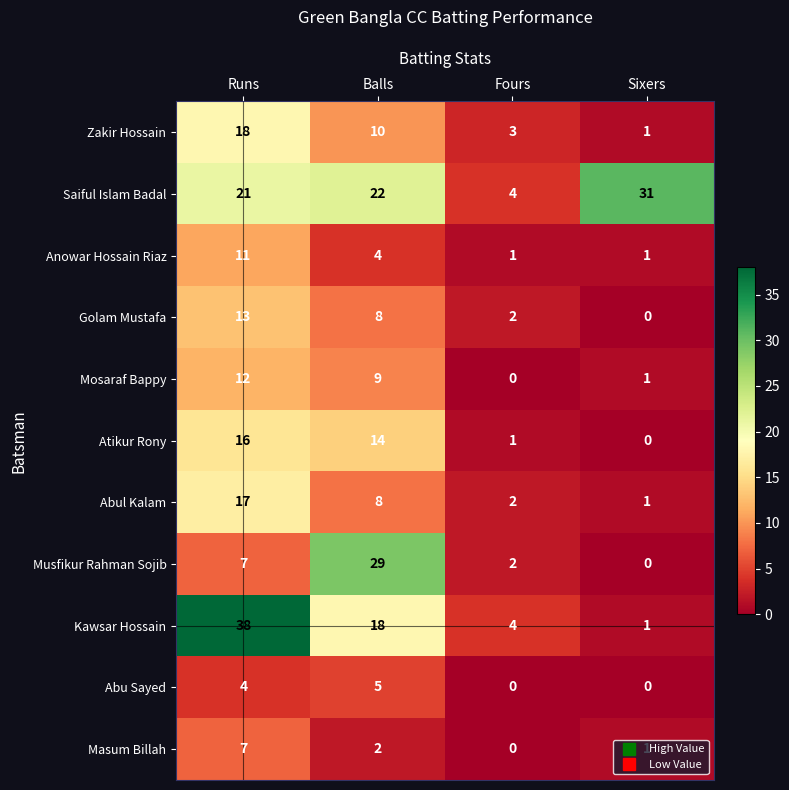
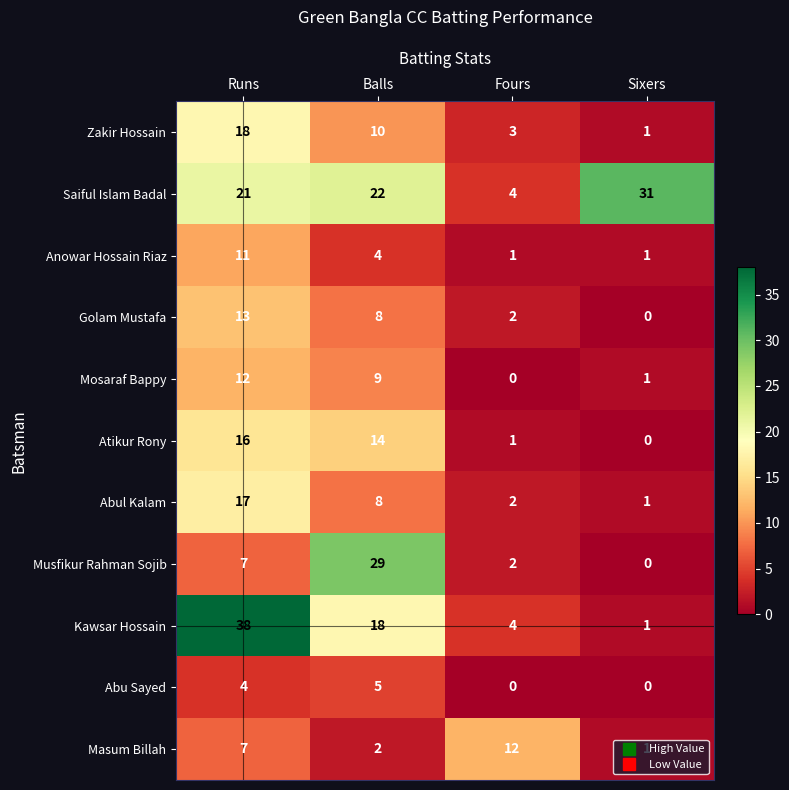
Masum Billah, Fours: 0 -> 12
